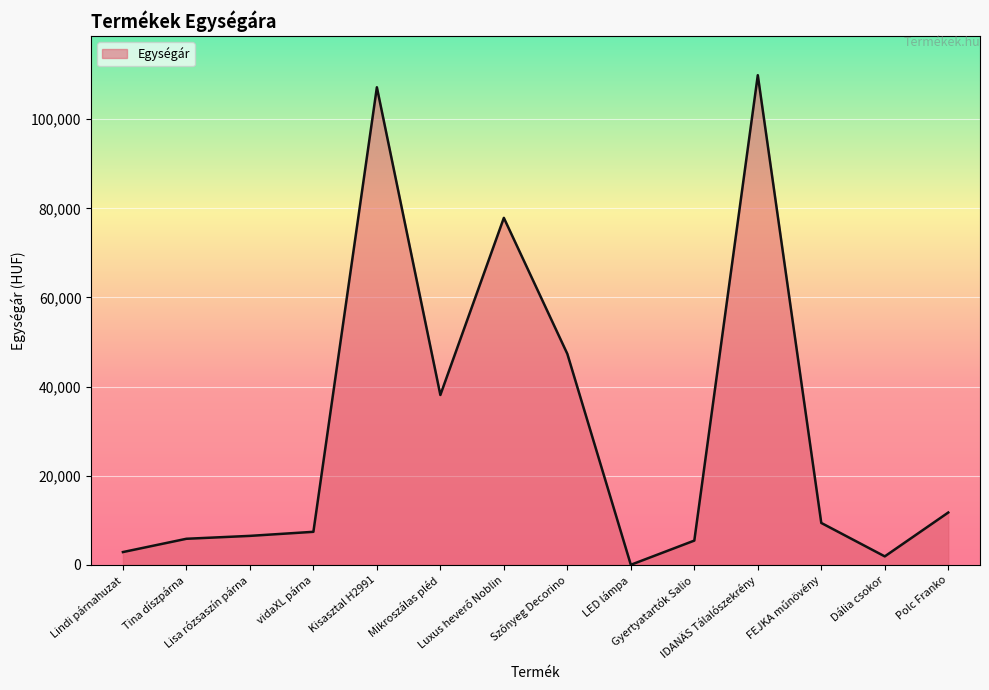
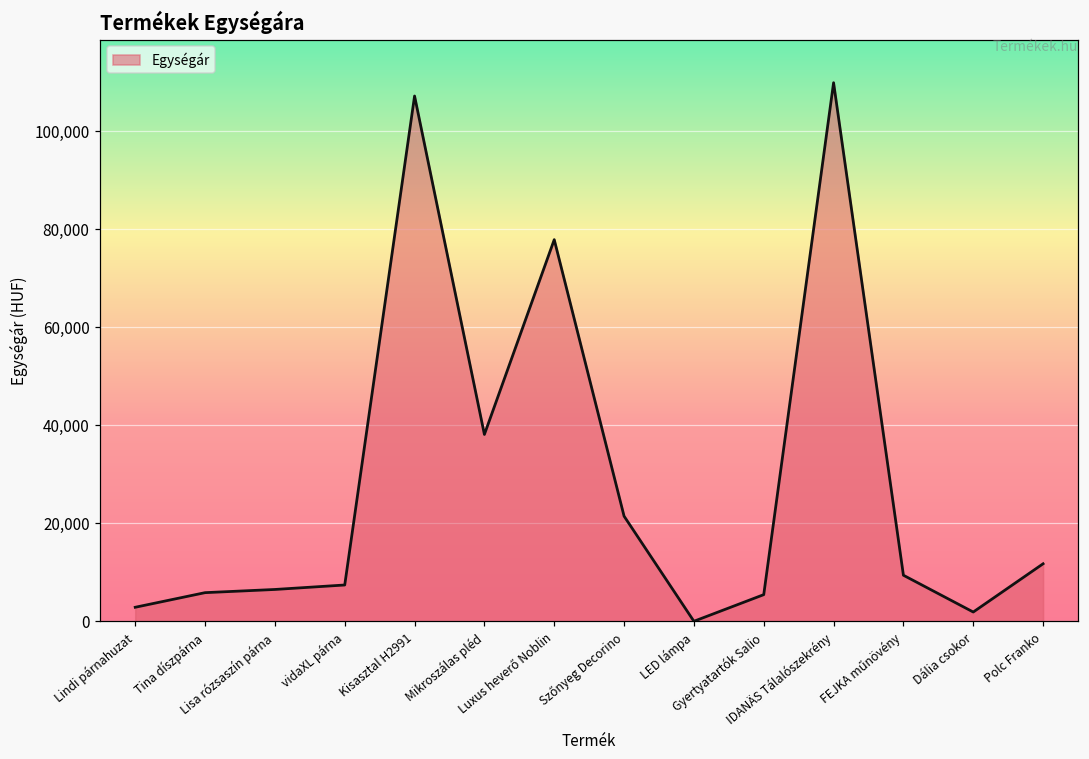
Szőnyeg Decorino: 47,000 -> 21,000
